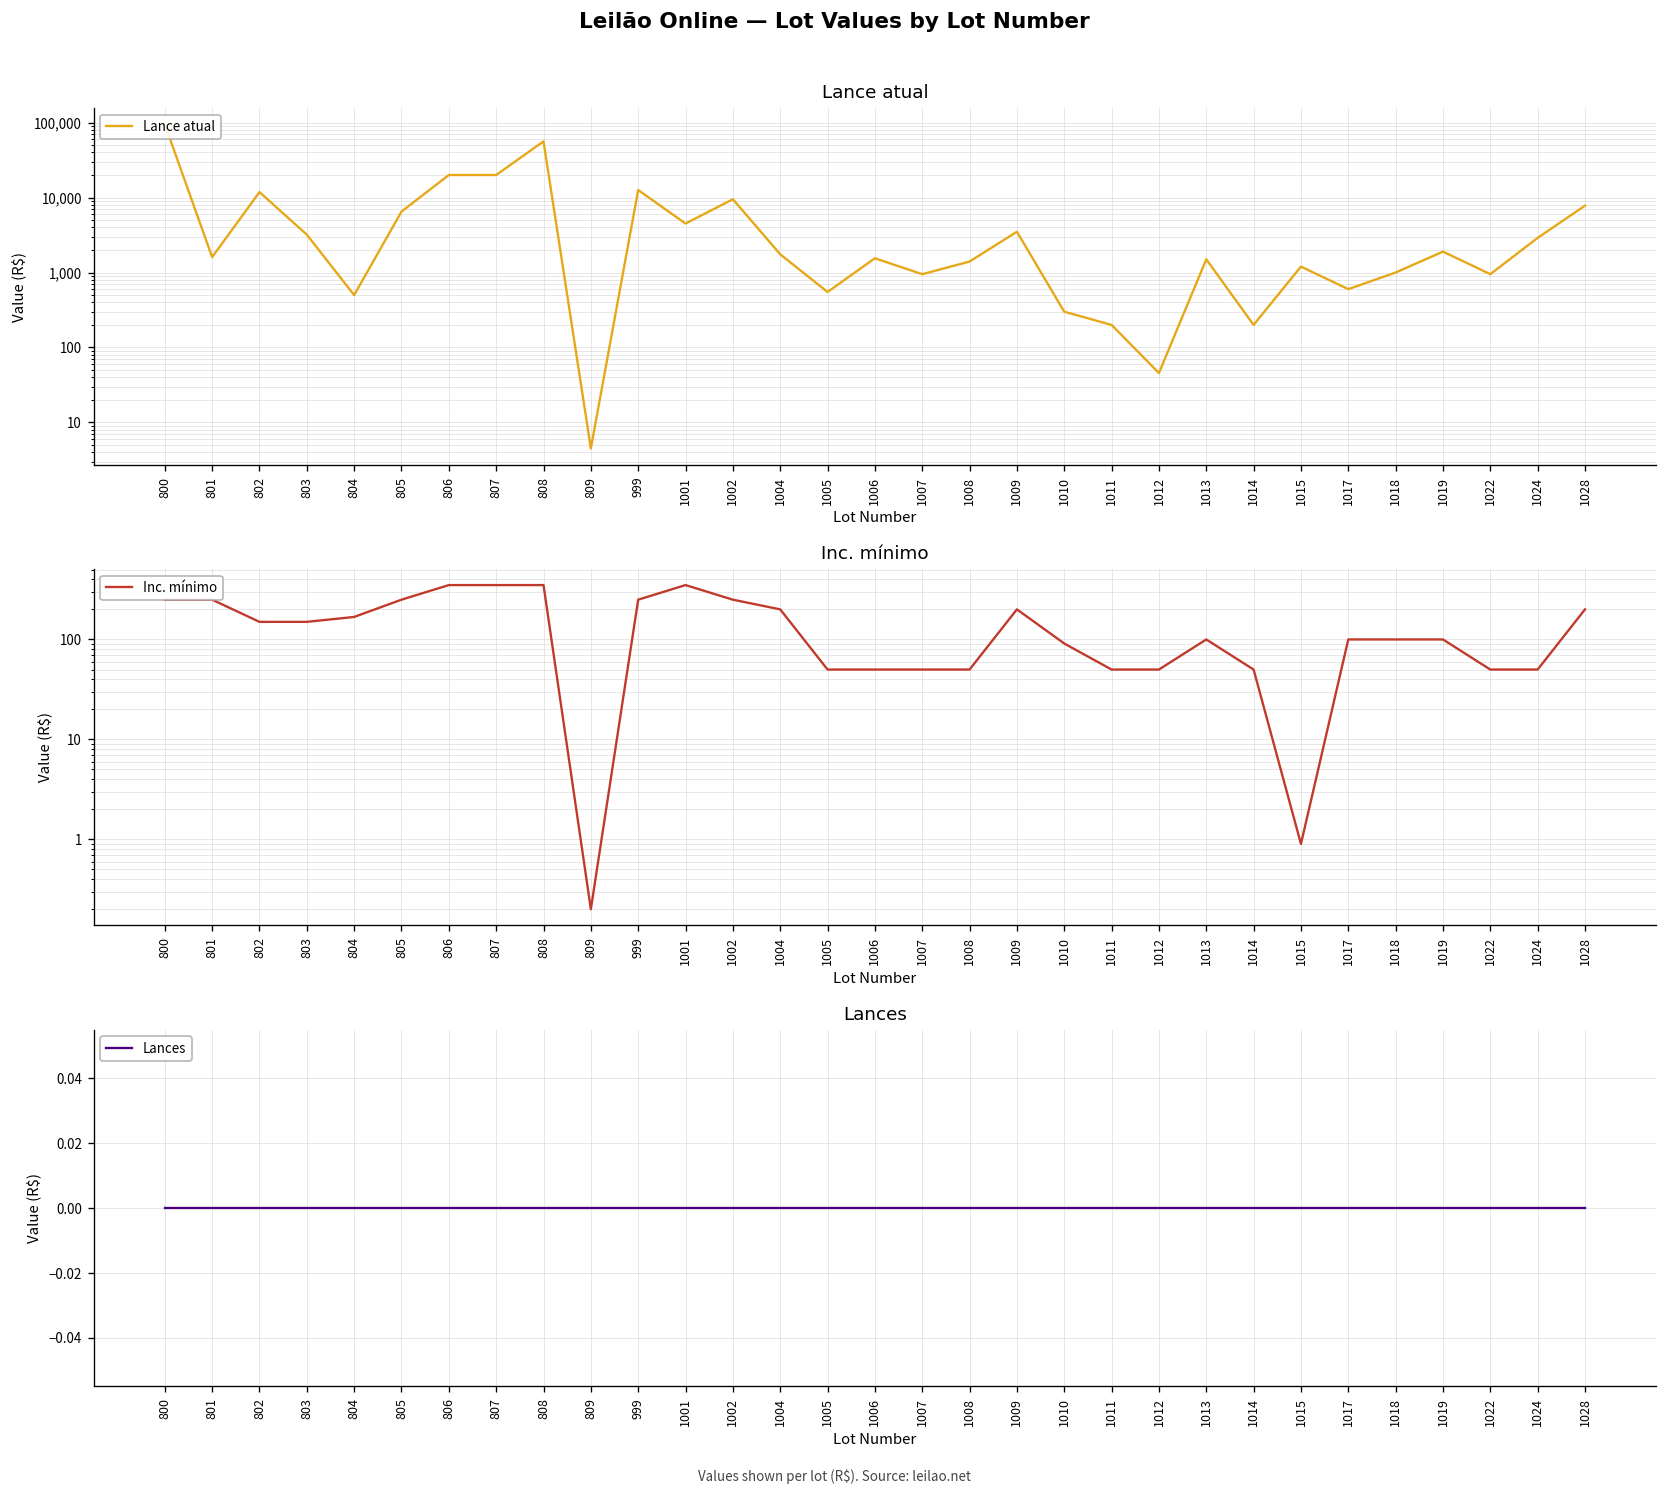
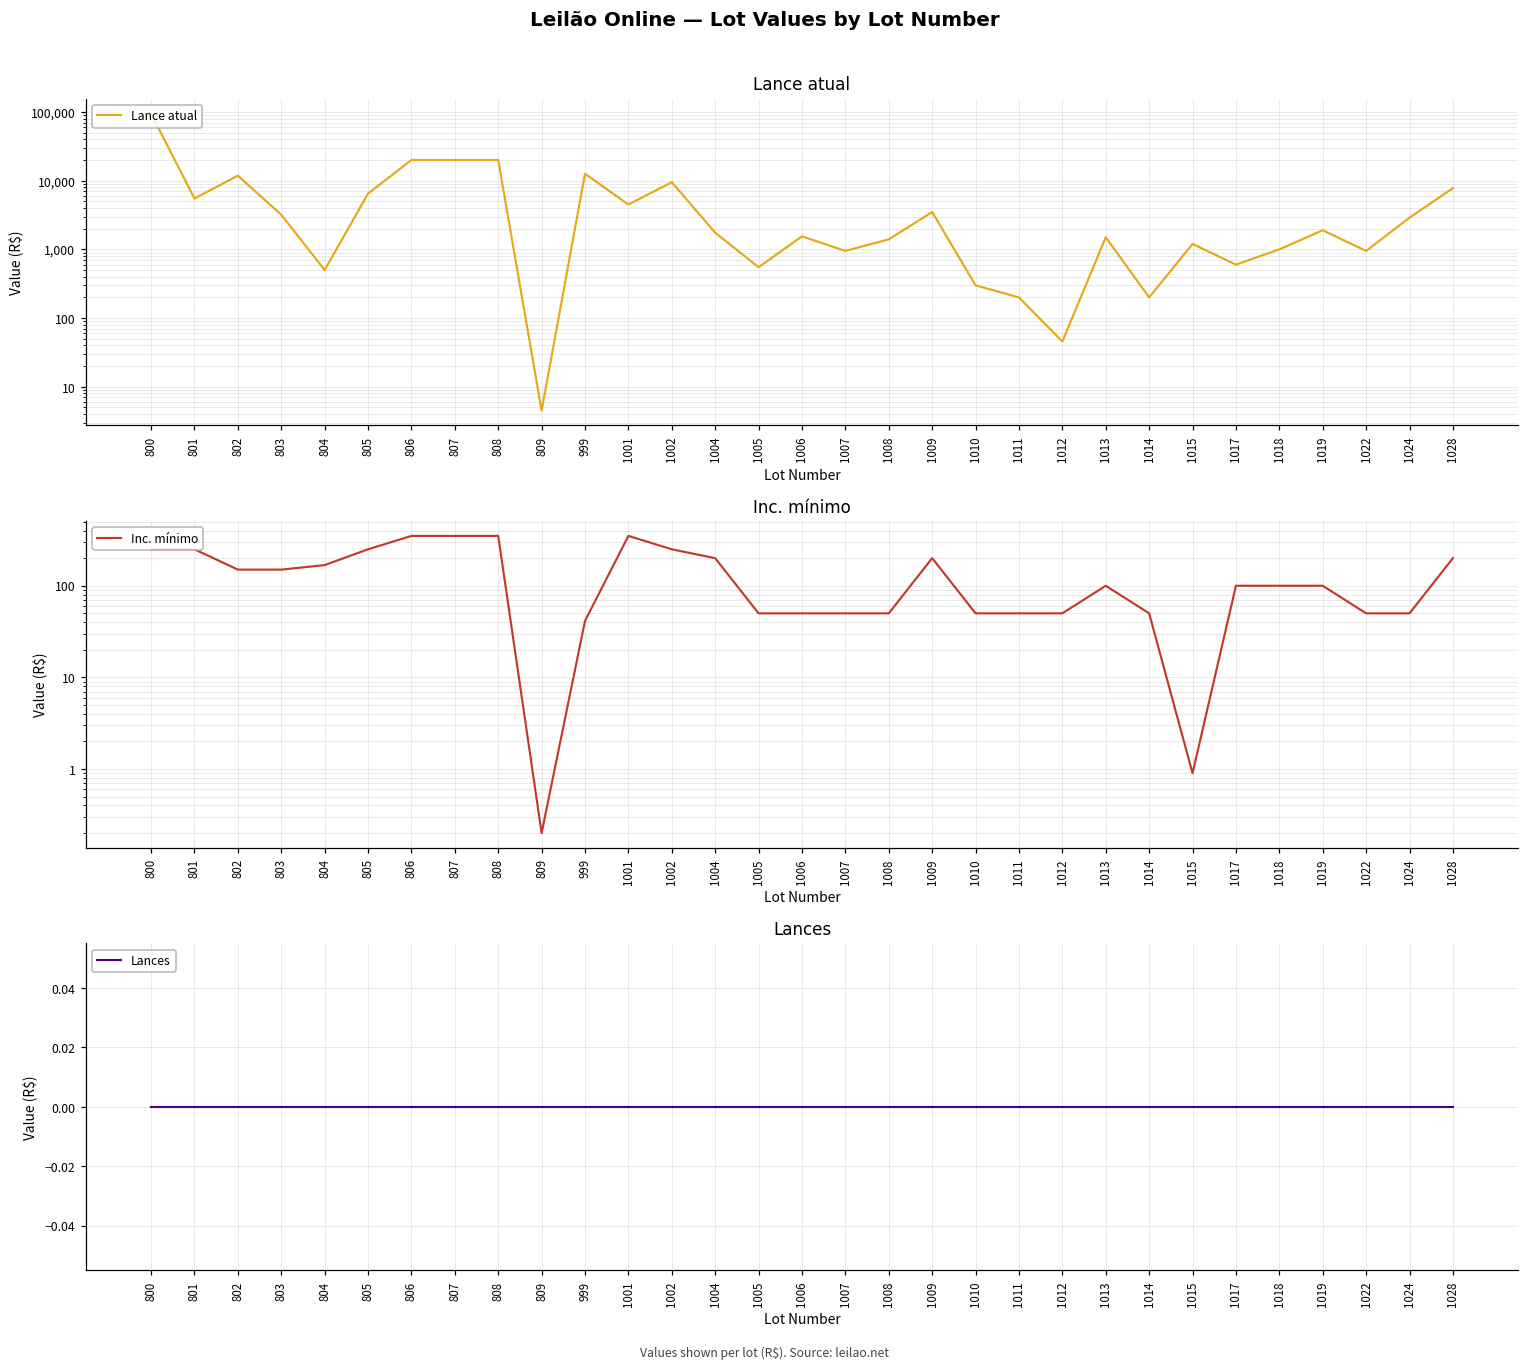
Lance atual, 801: 1,600 -> 6,000
Lance atual, 808: 60,000 -> 20,000
Inc. mínimo, 999: 250 -> 40
Inc. mínimo, 1010: 90 -> 50
